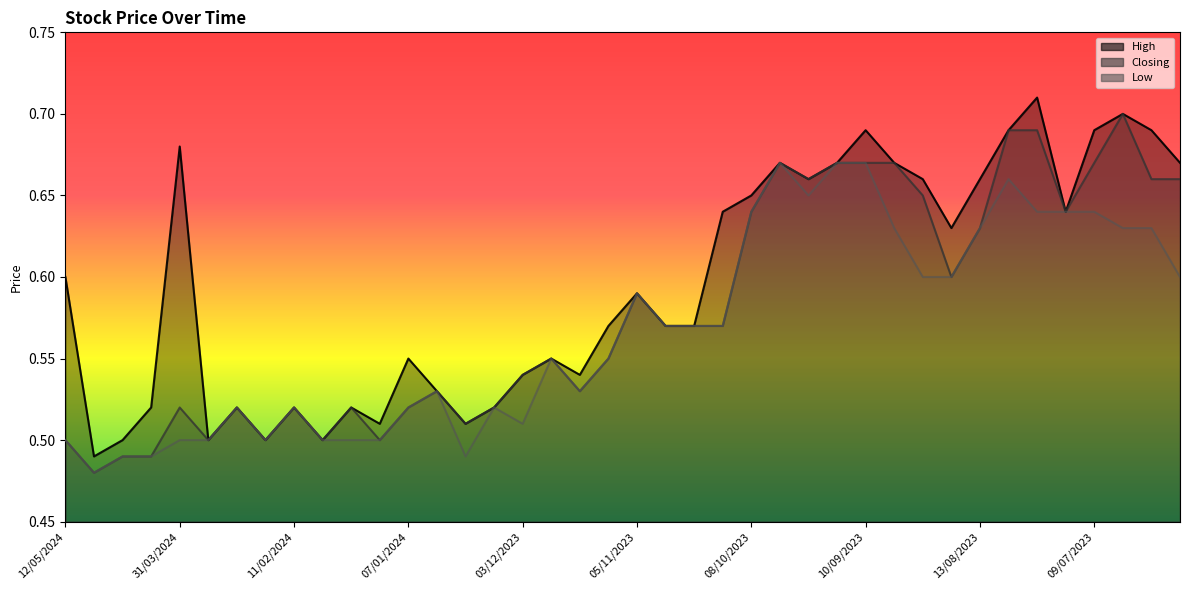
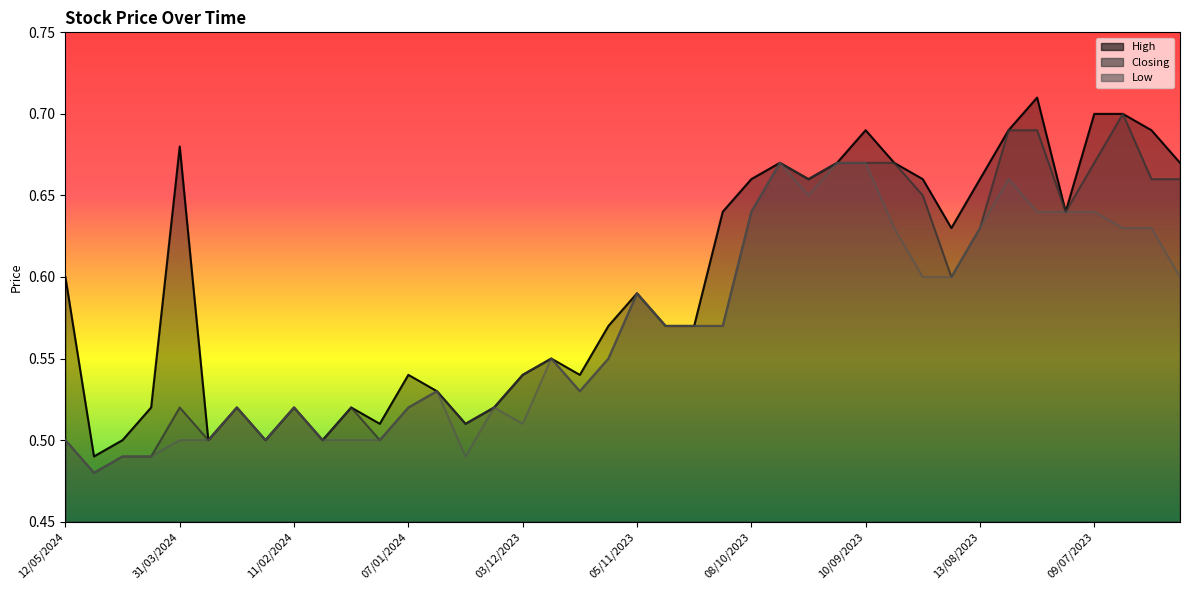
High, 07/01/2024: 0.55 -> 0.54
High, 08/10/2023: 0.65 -> 0.66
High, 09/07/2023: 0.69 -> 0.70
